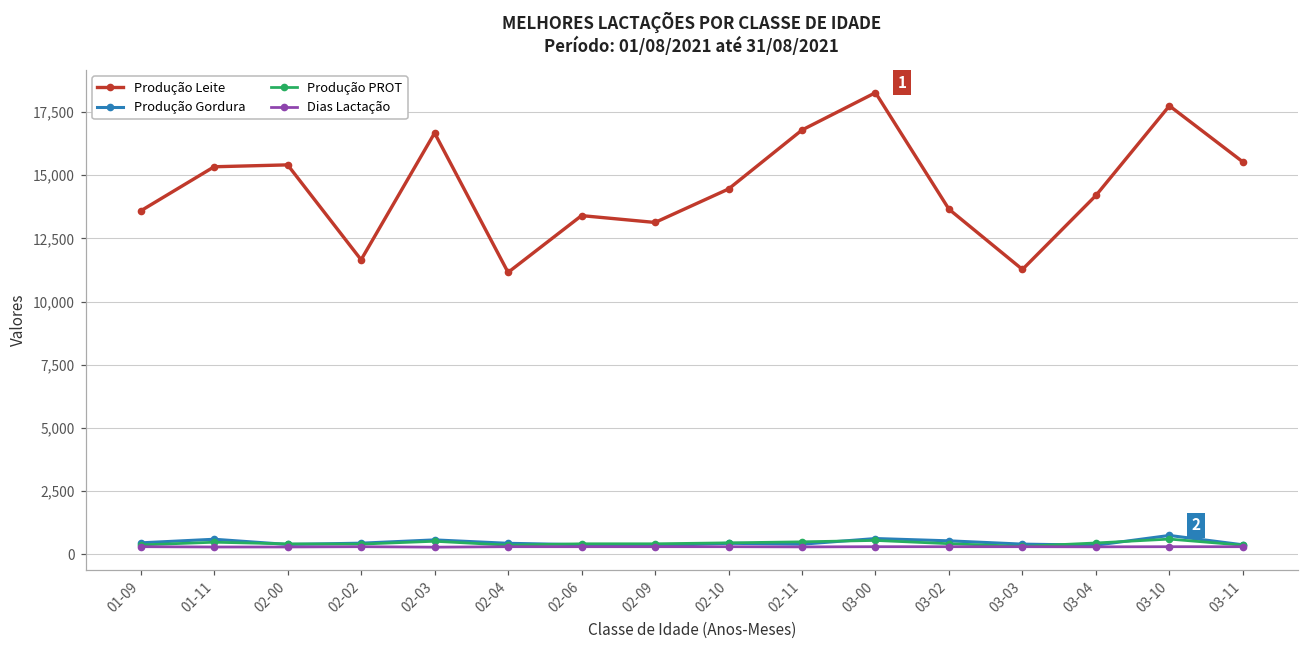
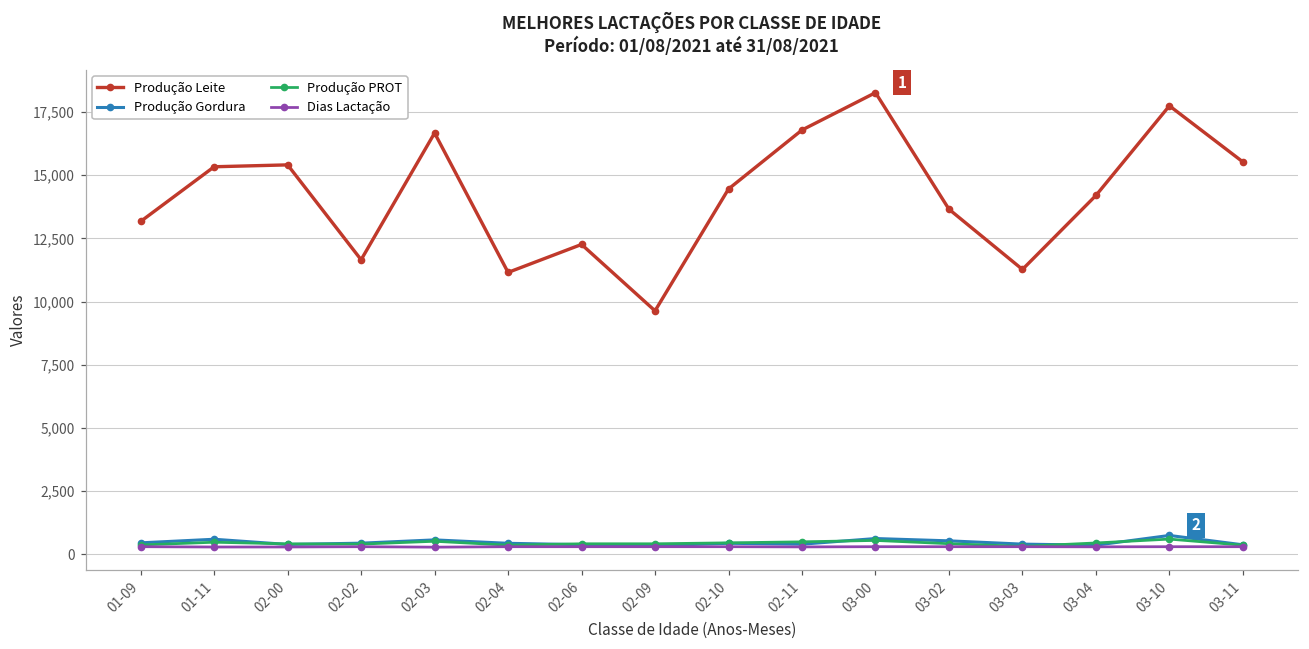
Produção Leite, 01-09: 13,600 -> 13,200
Produção Leite, 02-06: 13,400 -> 12,300
Produção Leite, 02-09: 13,100 -> 9,600
